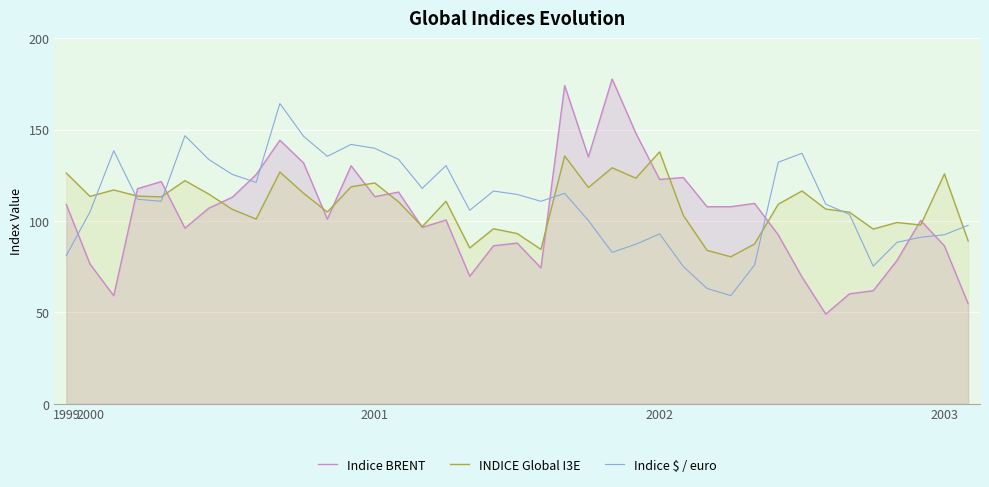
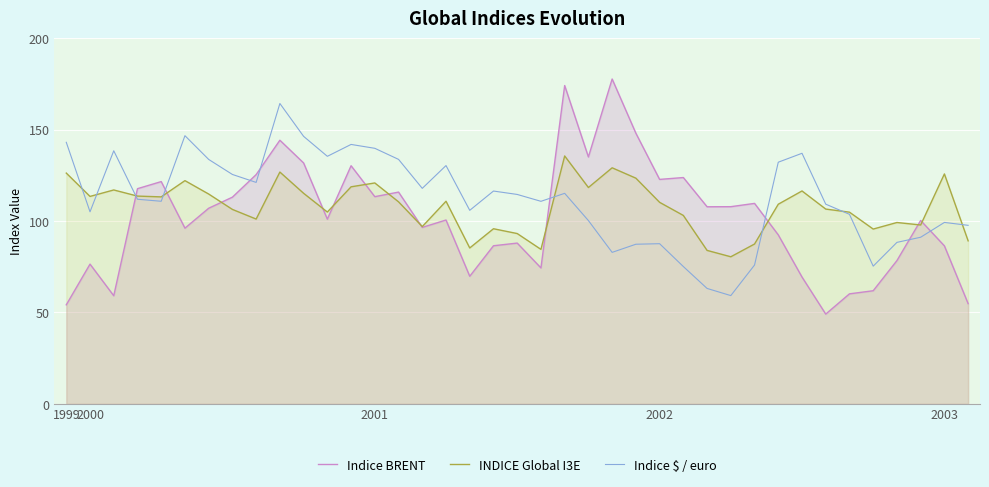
Indice BRENT, 1999: 109 -> 54
Indice $ / euro, 1999: 81 -> 143
INDICE Global I3E, 2002: 138 -> 110
Indice $ / euro, 2002: 93 -> 88
Indice $ / euro, 2003: 93 -> 99
